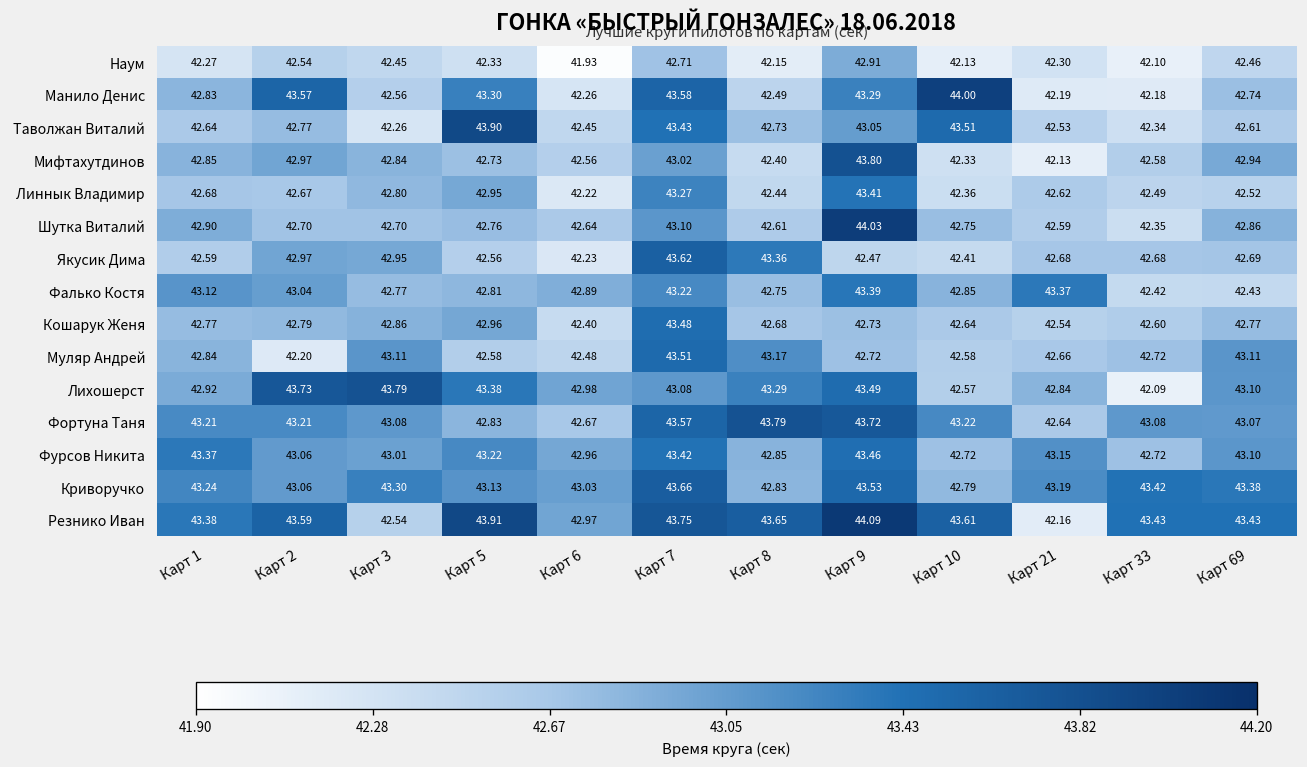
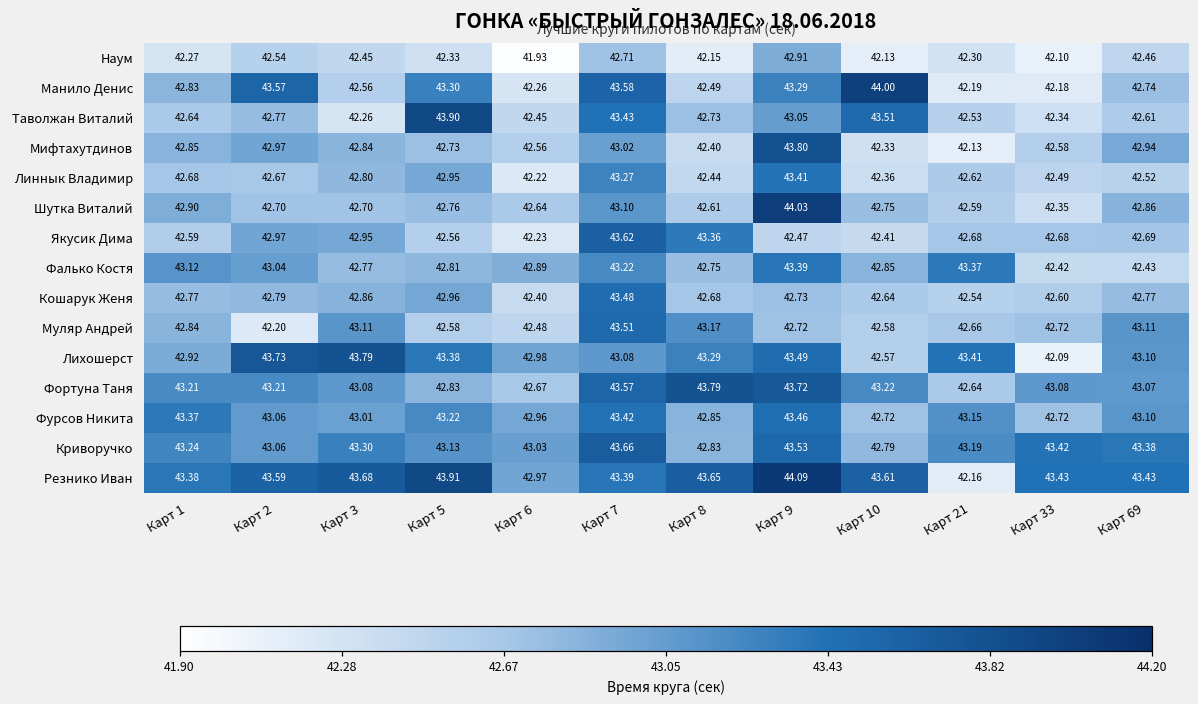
Лихошерст, Карт 21: 42.84 -> 43.41
Резнико Иван, Карт 3: 42.54 -> 43.68
Резнико Иван, Карт 7: 43.75 -> 43.39
